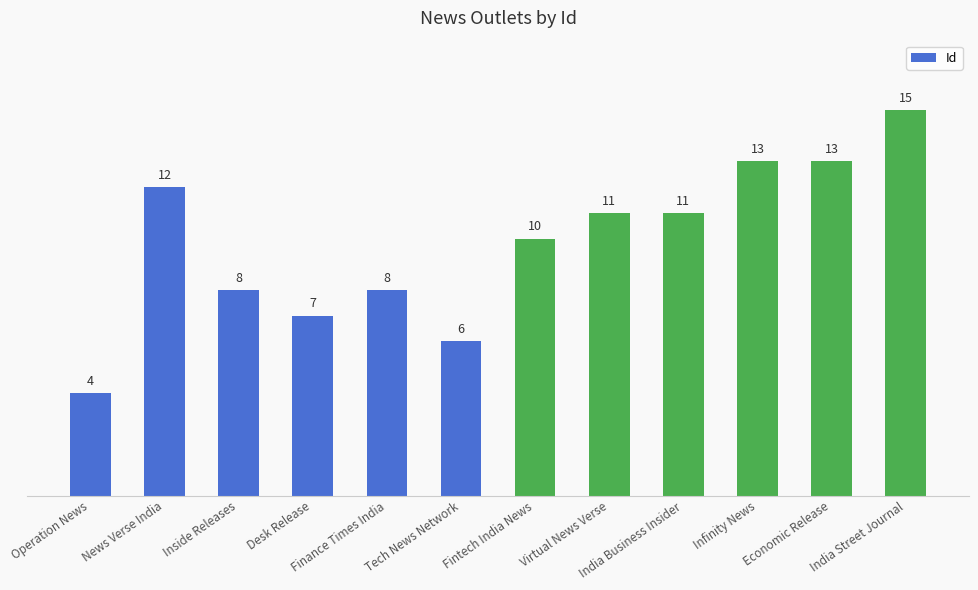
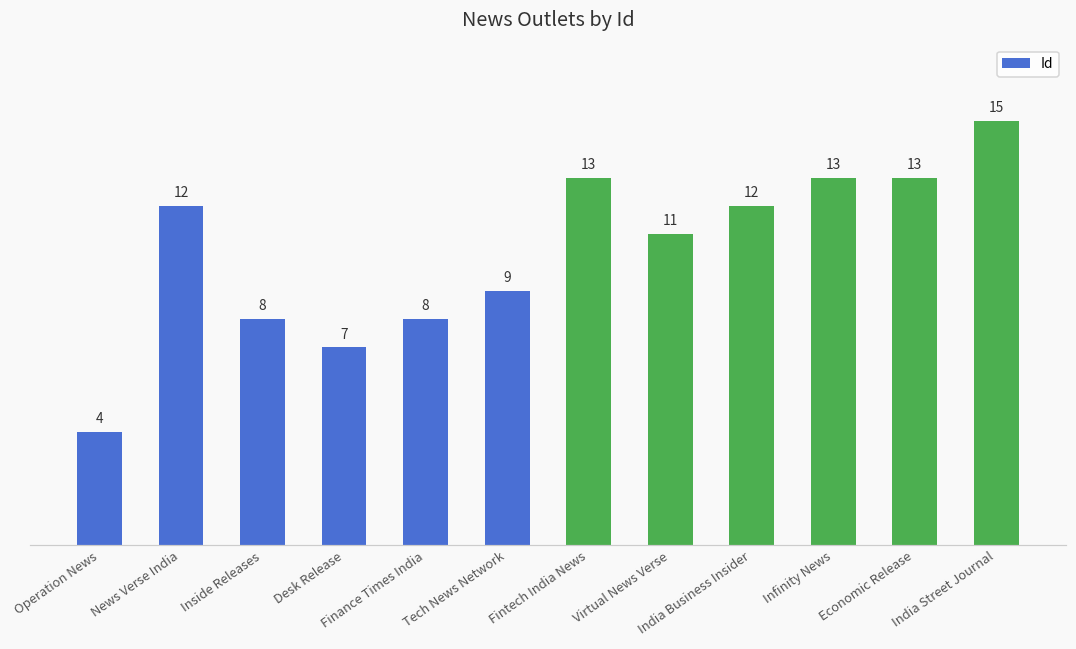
Tech News Network: 6 -> 9
Fintech India News: 10 -> 13
India Business Insider: 11 -> 12
